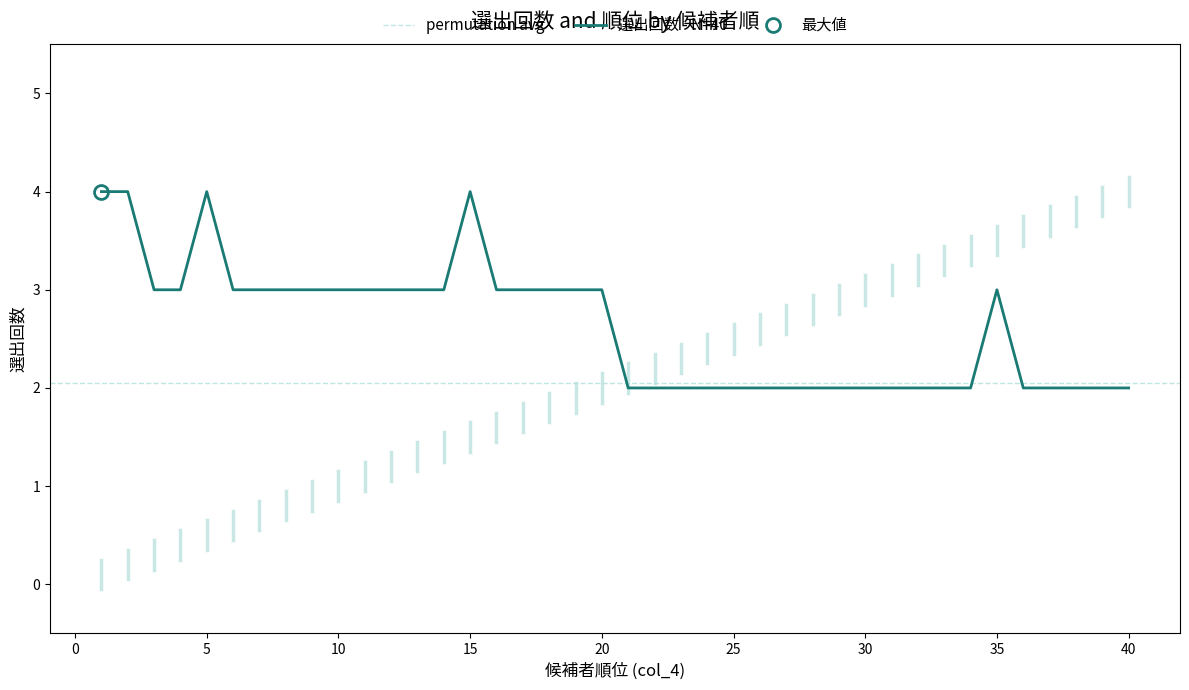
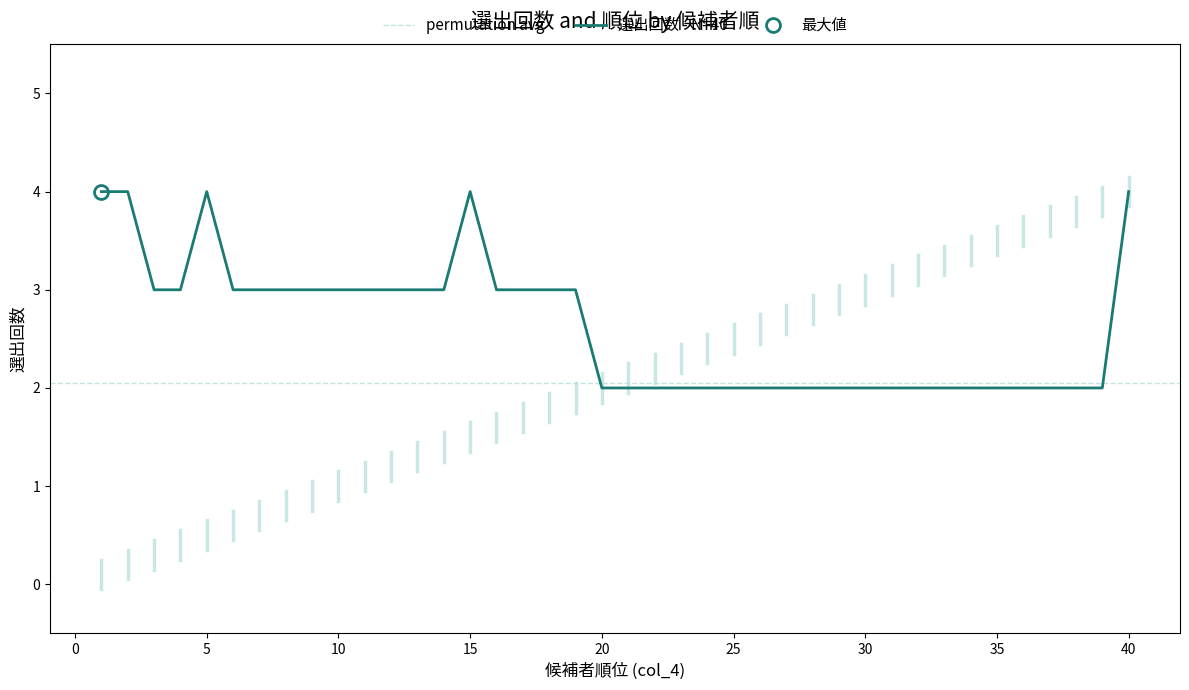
選出回数 - N=40, 20: 3 -> 2
選出回数 - N=40, 35: 3 -> 2
選出回数 - N=40, 40: 2 -> 4
